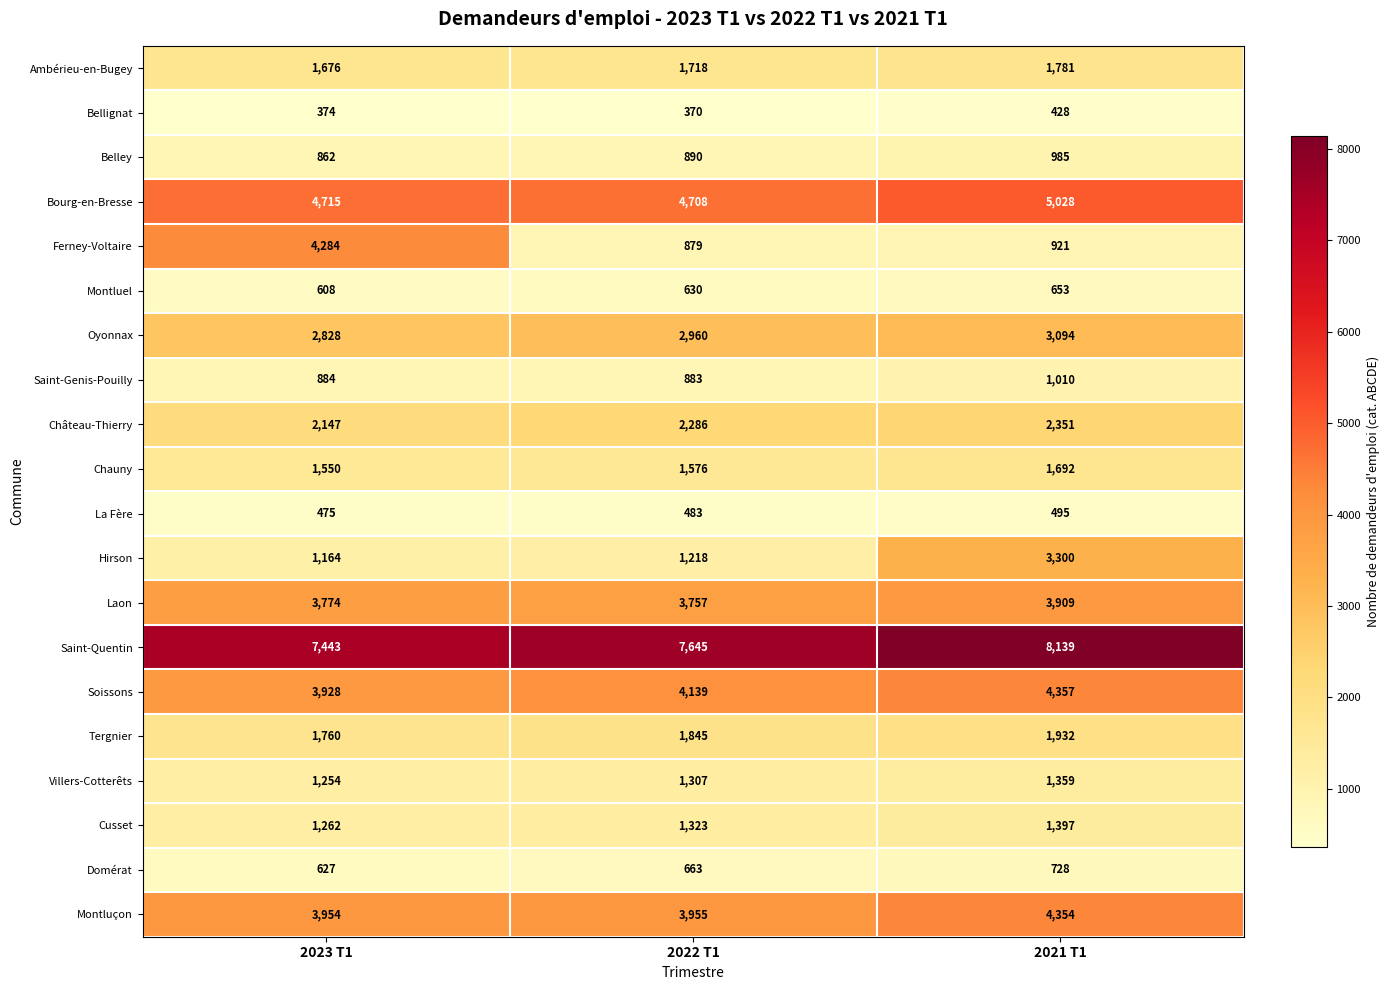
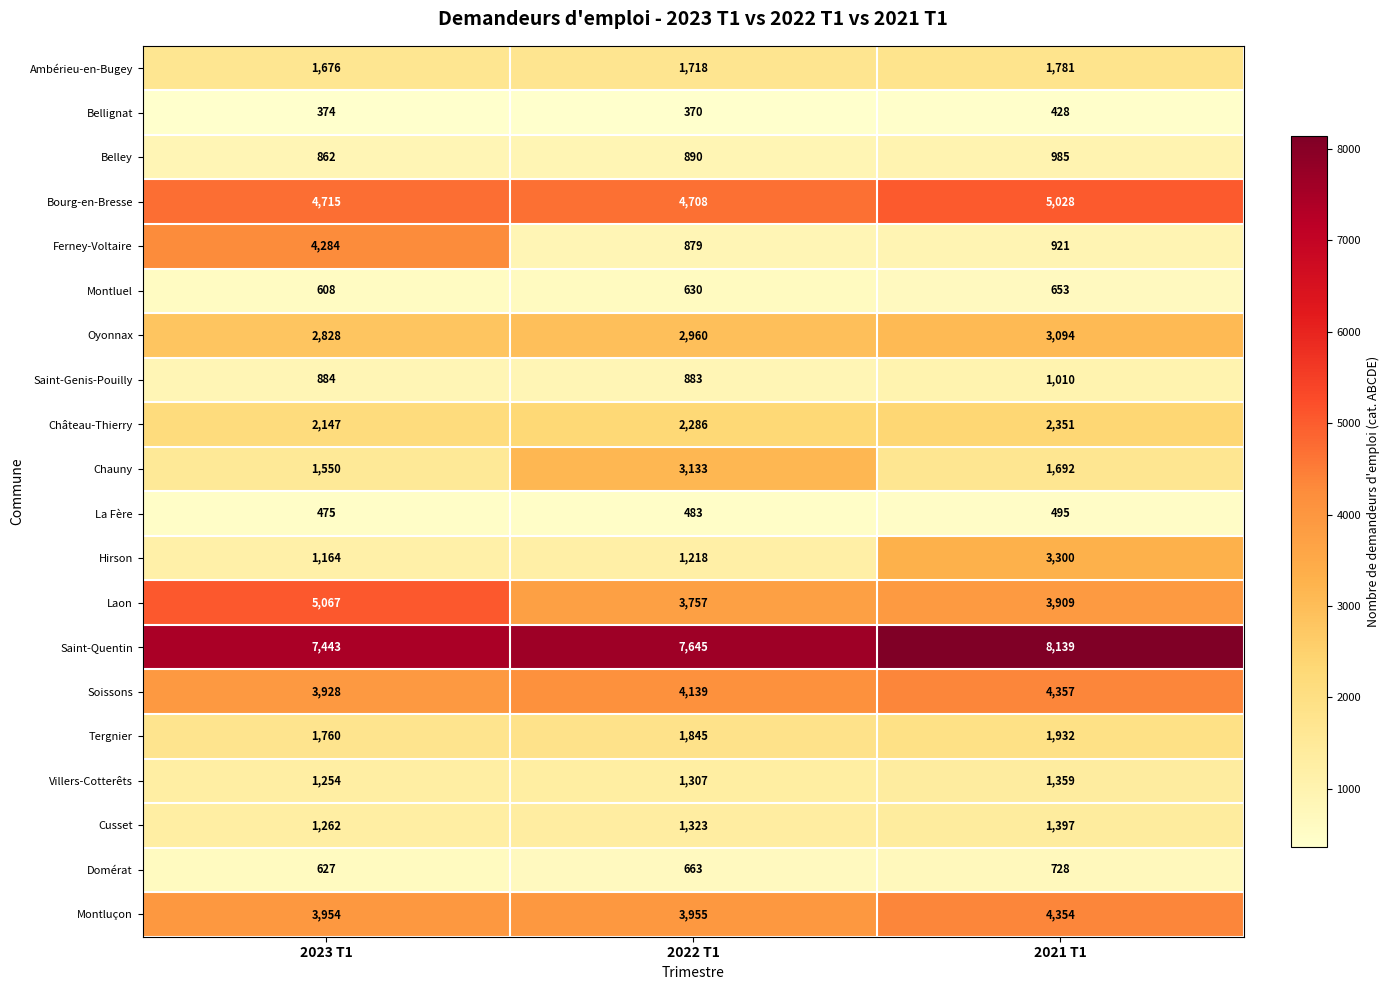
Chauny, 2022 T1: 1,576 -> 3,133
Laon, 2023 T1: 3,774 -> 5,067
